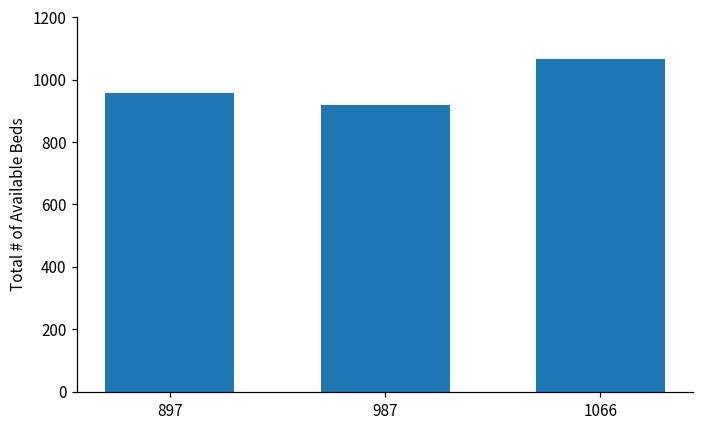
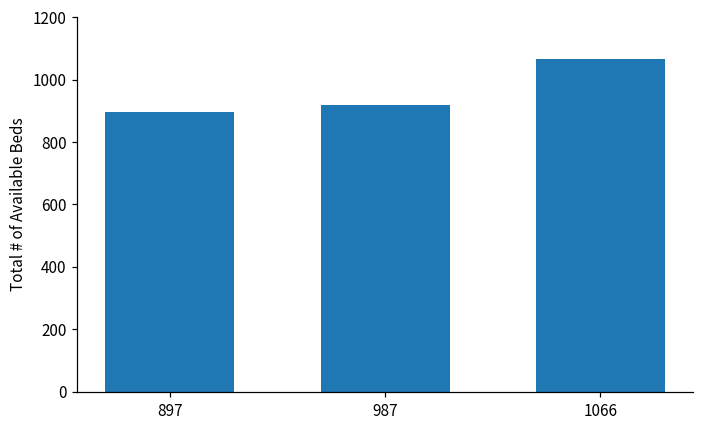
897: 960 -> 900
